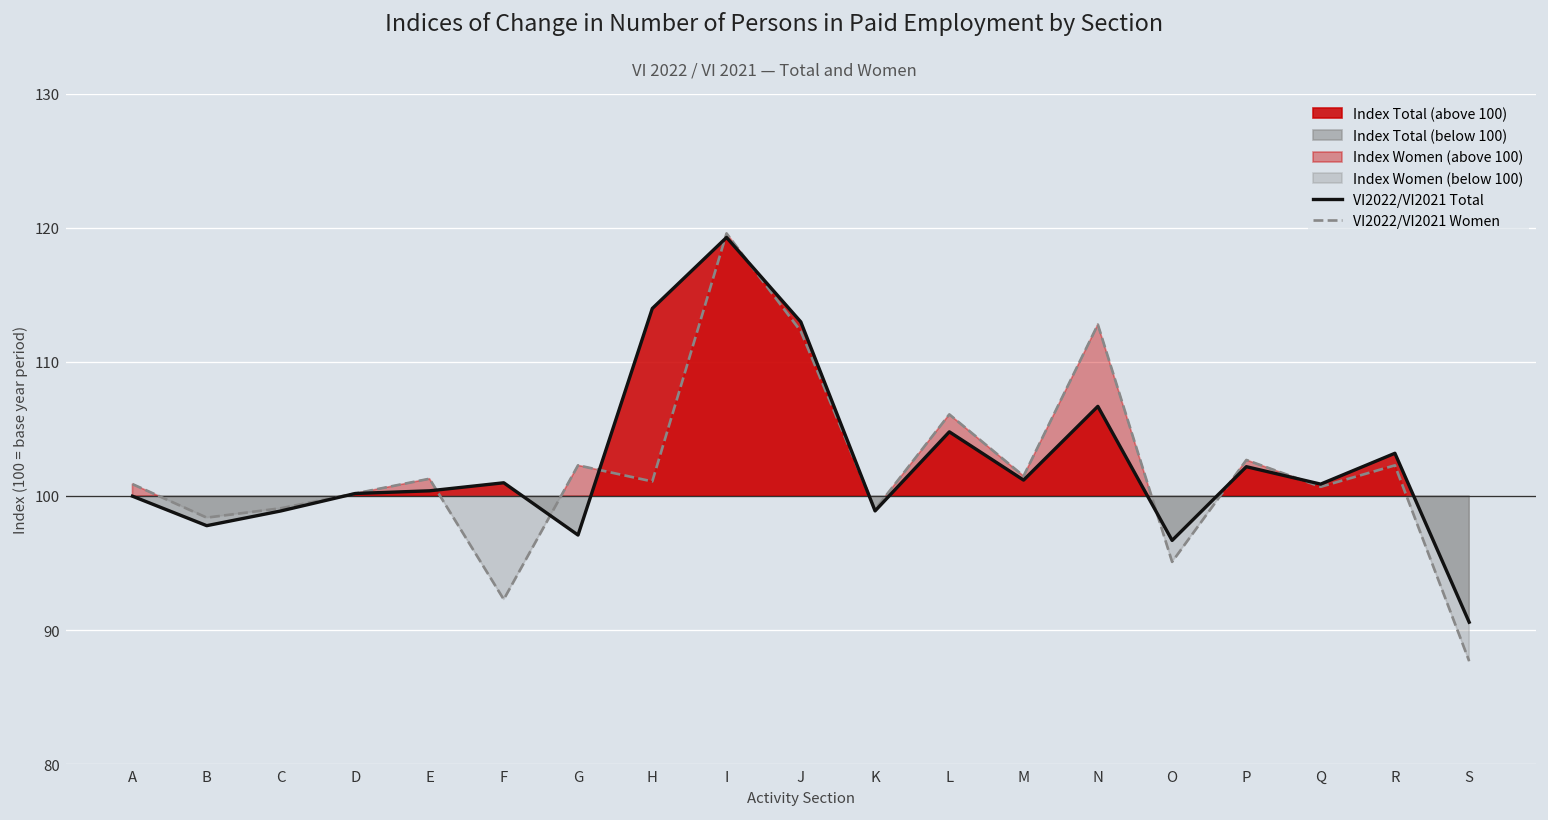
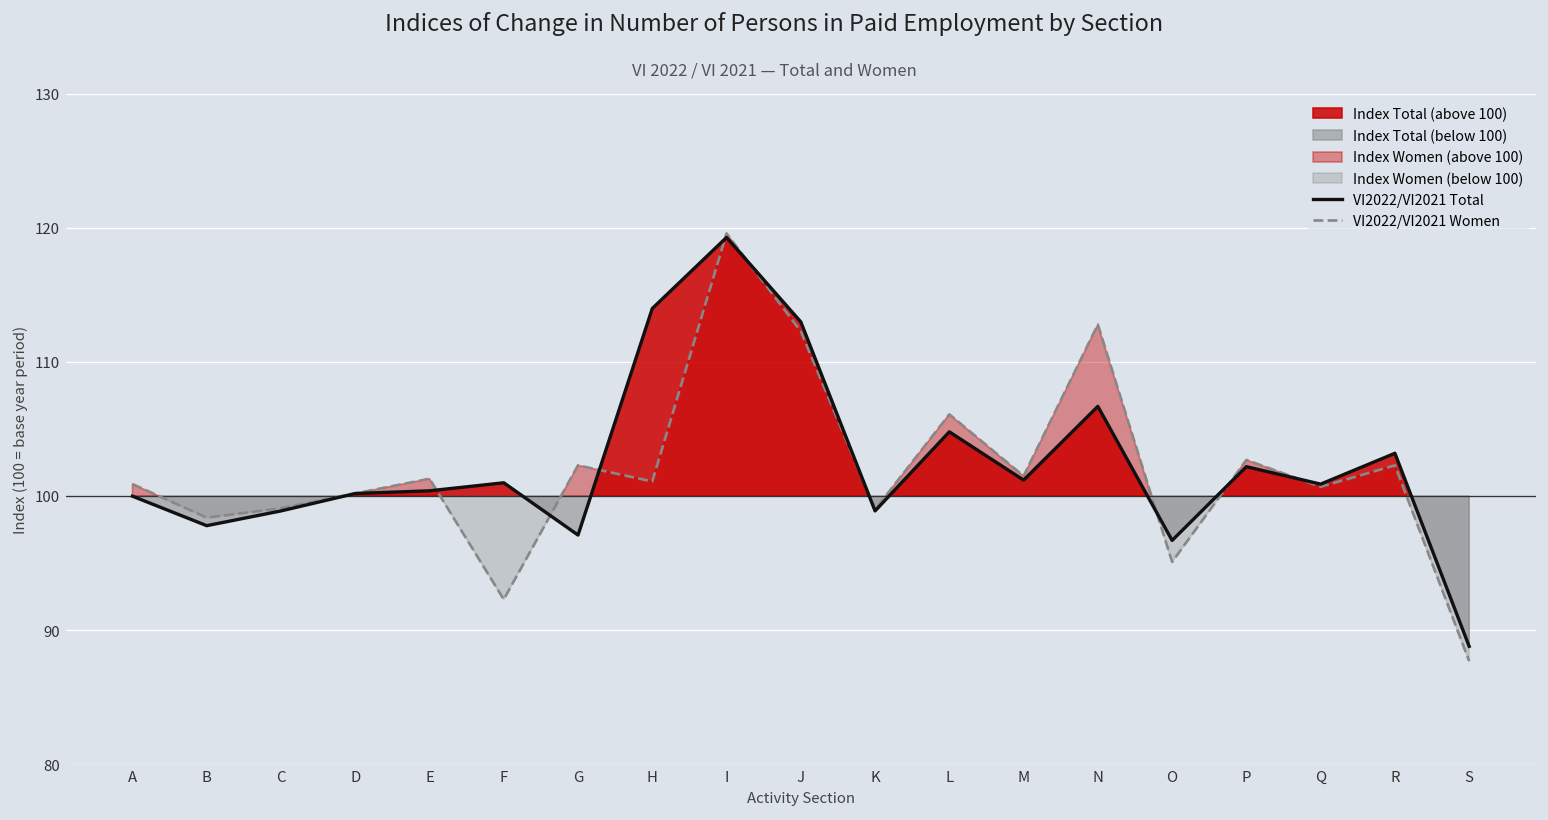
VI2022/VI2021 Total, S: 90.6 -> 88.8
